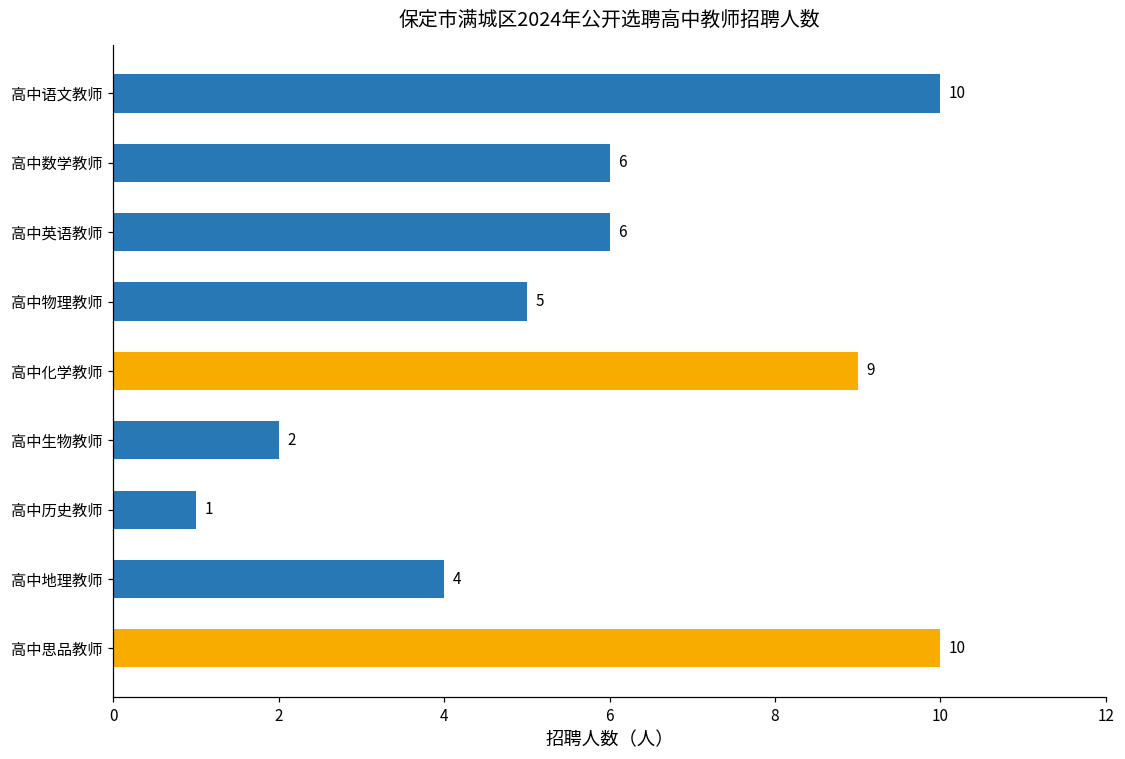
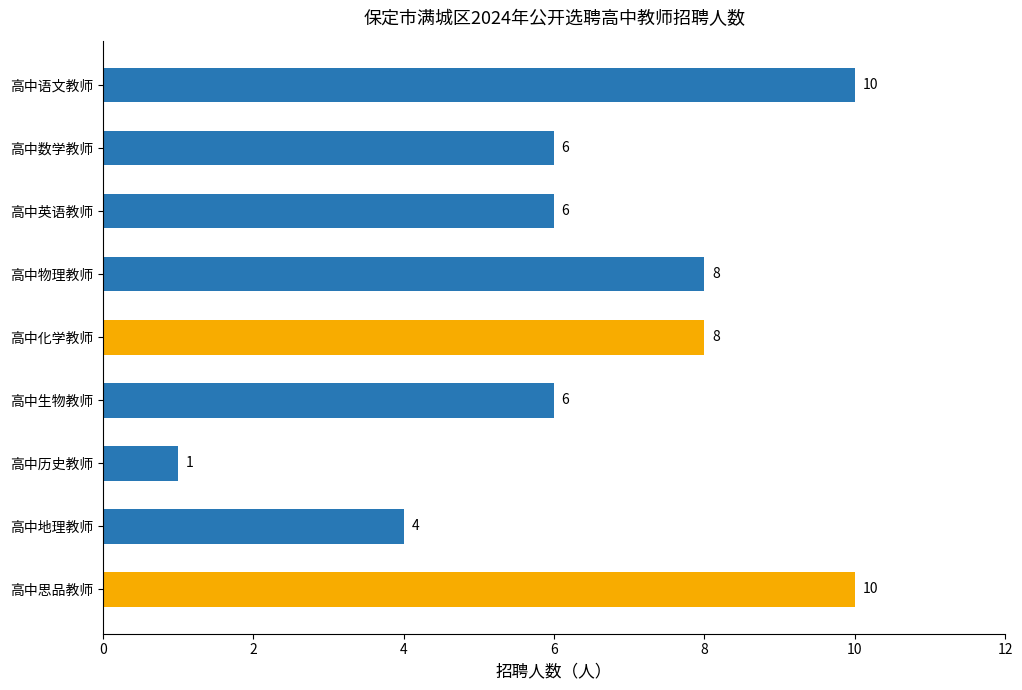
高中物理教师: 5 -> 8
高中化学教师: 9 -> 8
高中生物教师: 2 -> 6
